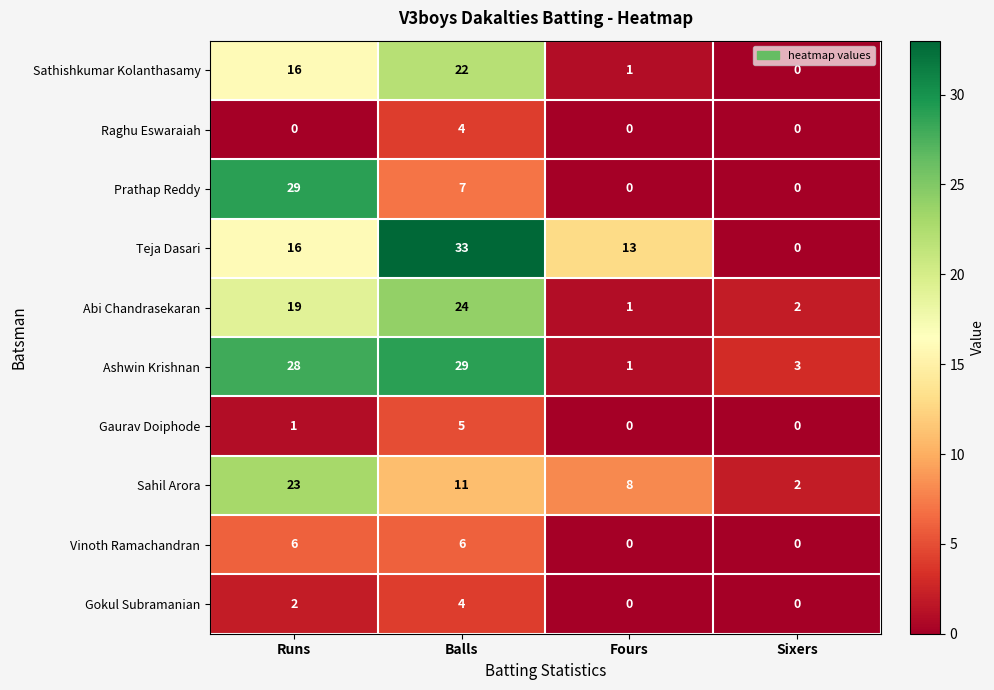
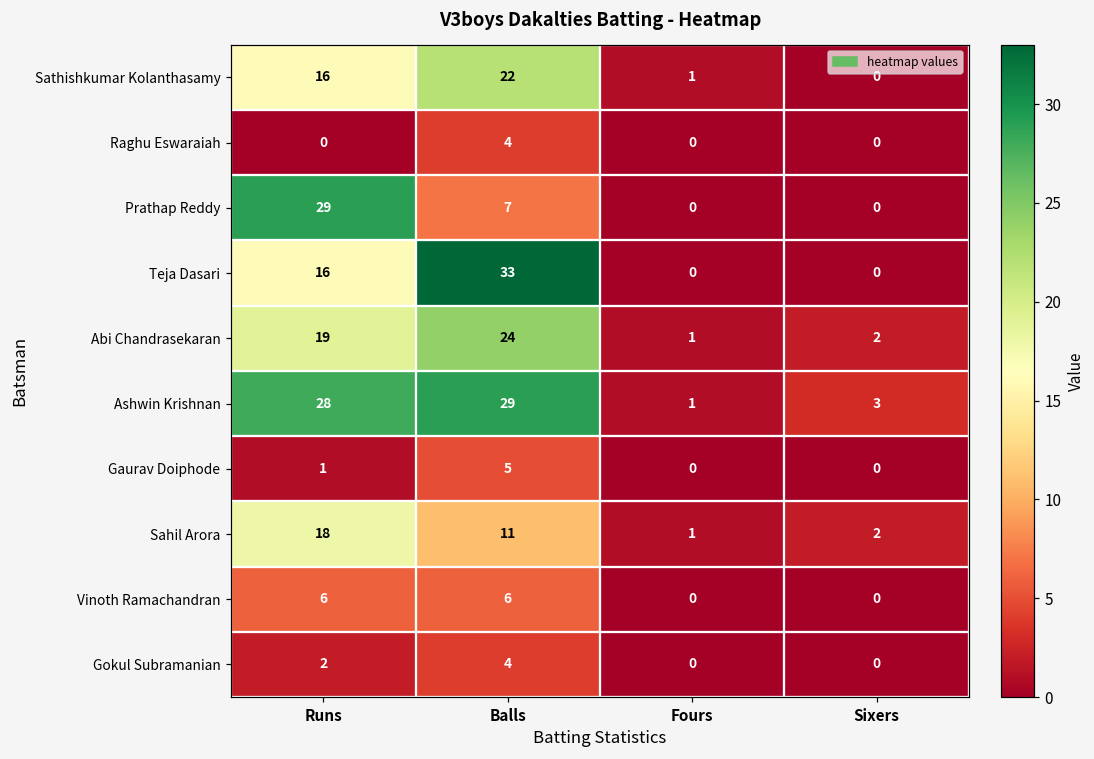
Teja Dasari, Fours: 13 -> 0
Sahil Arora, Runs: 23 -> 18
Sahil Arora, Fours: 8 -> 1
